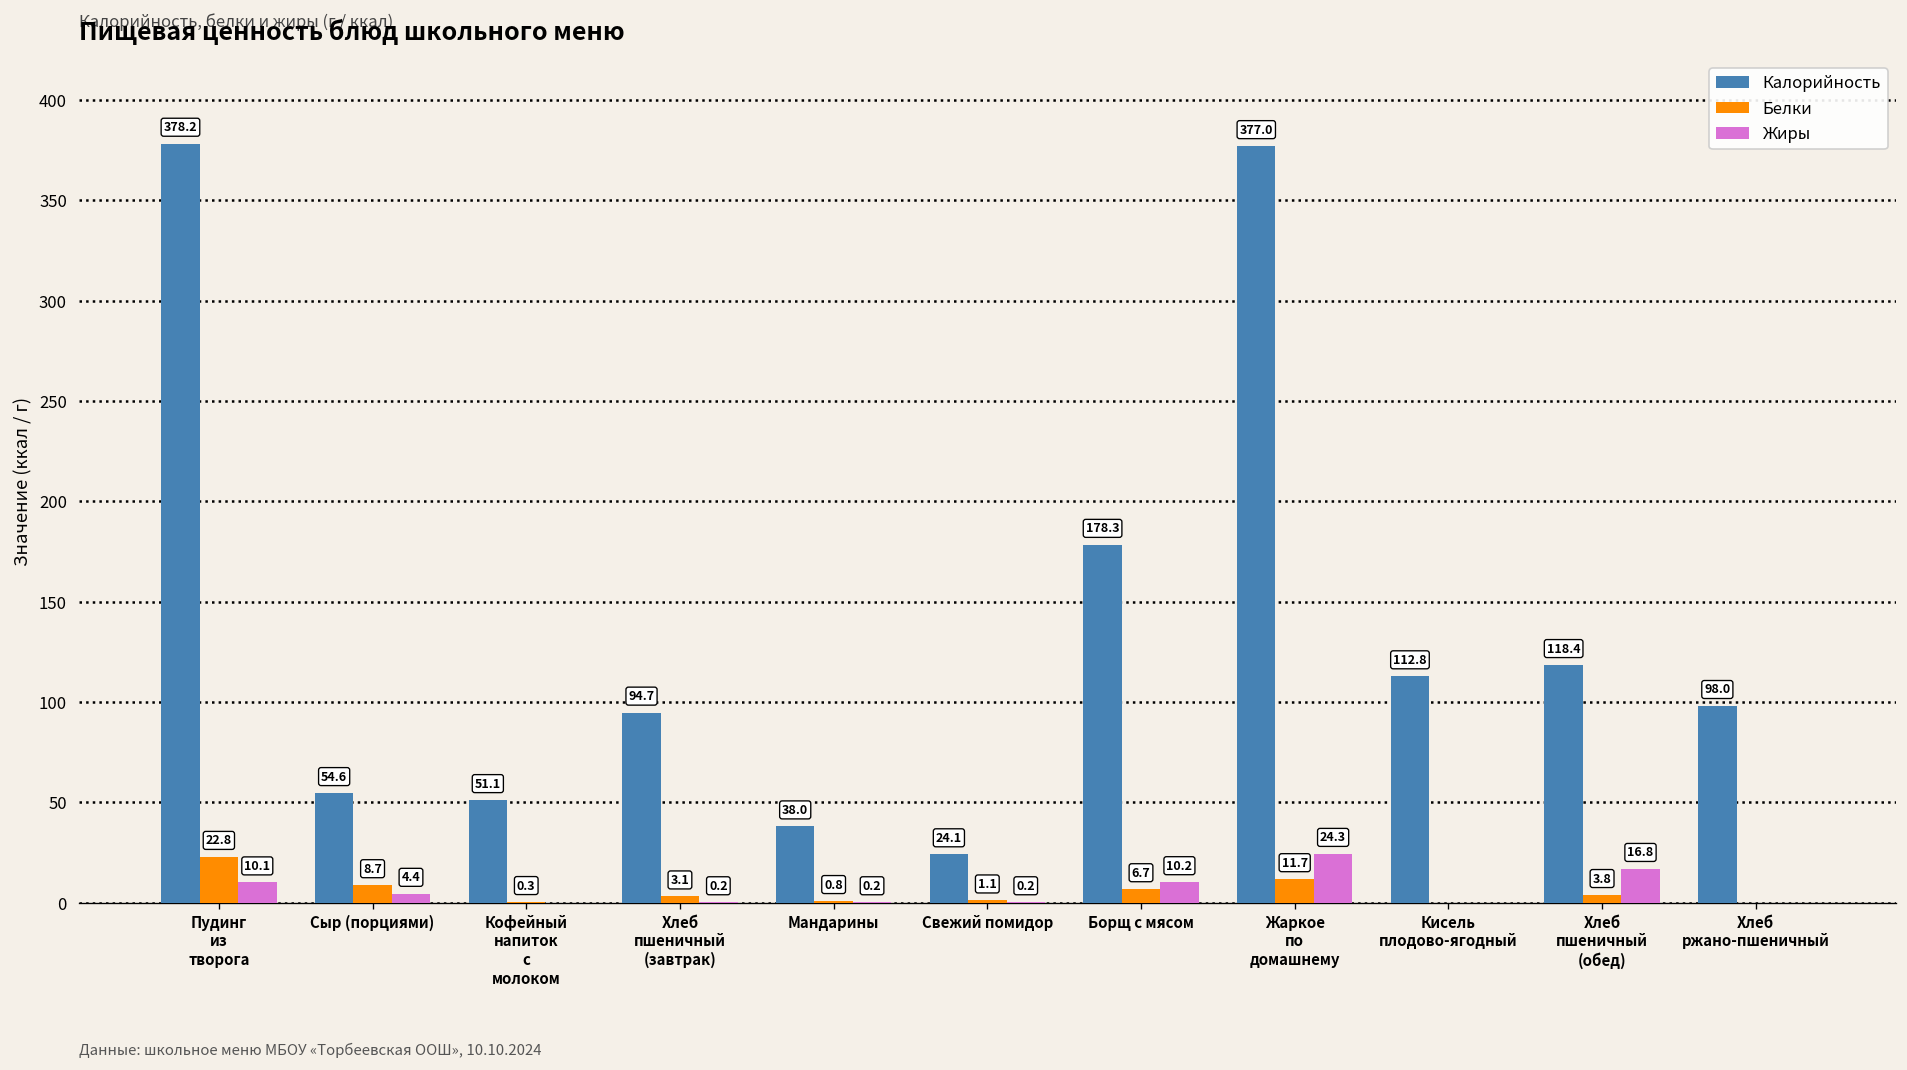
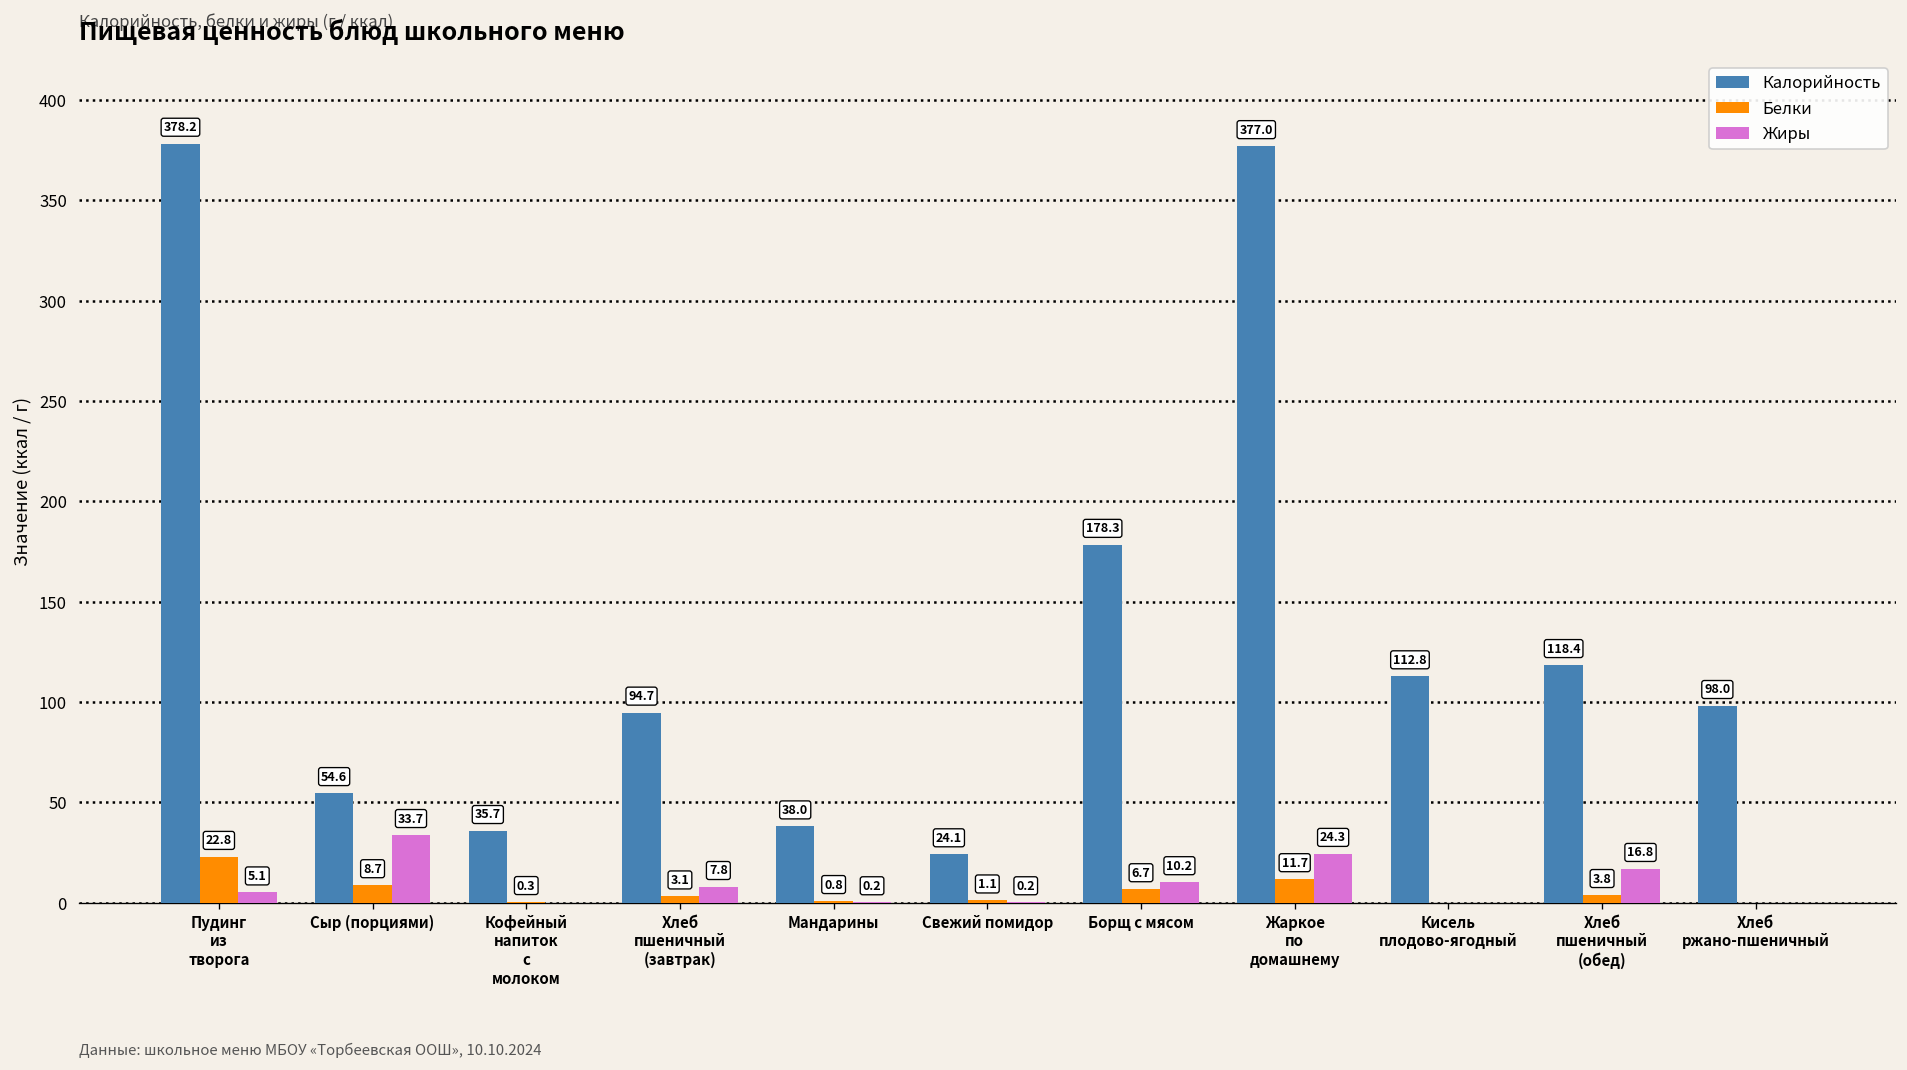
Жиры, Пудинг из творога: 10.1 -> 5.1
Жиры, Сыр (порциями): 4.4 -> 33.7
Калорийность, Кофейный напиток с молоком: 51.1 -> 35.7
Жиры, Хлеб пшеничный (завтрак): 0.2 -> 7.8
